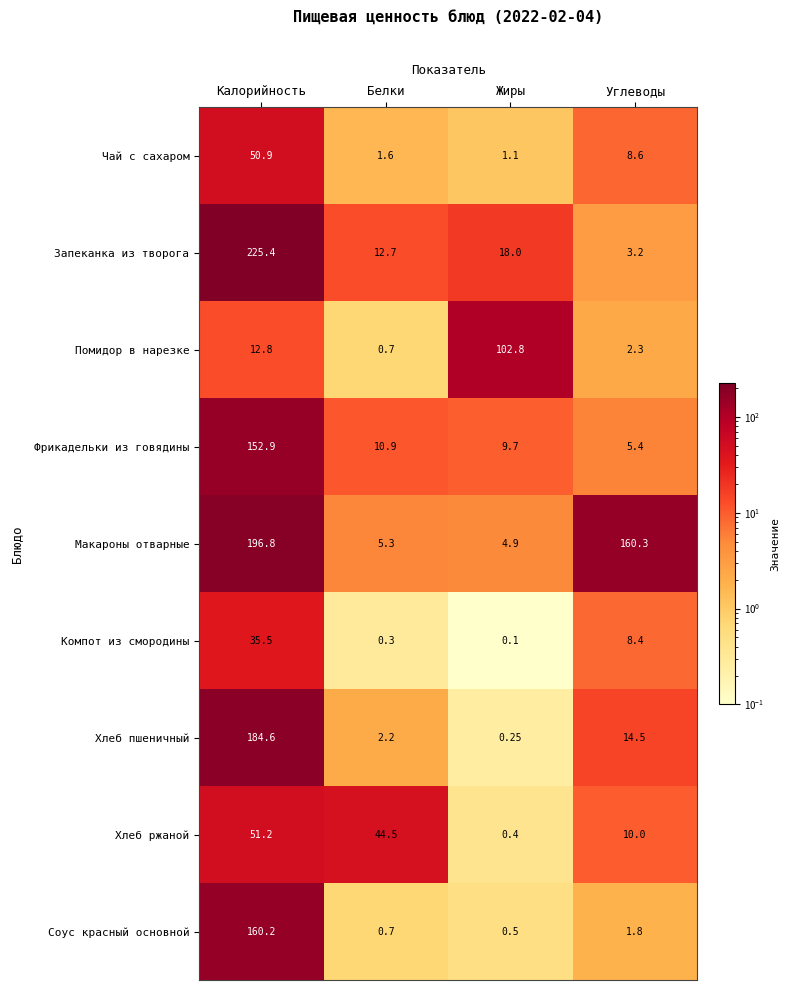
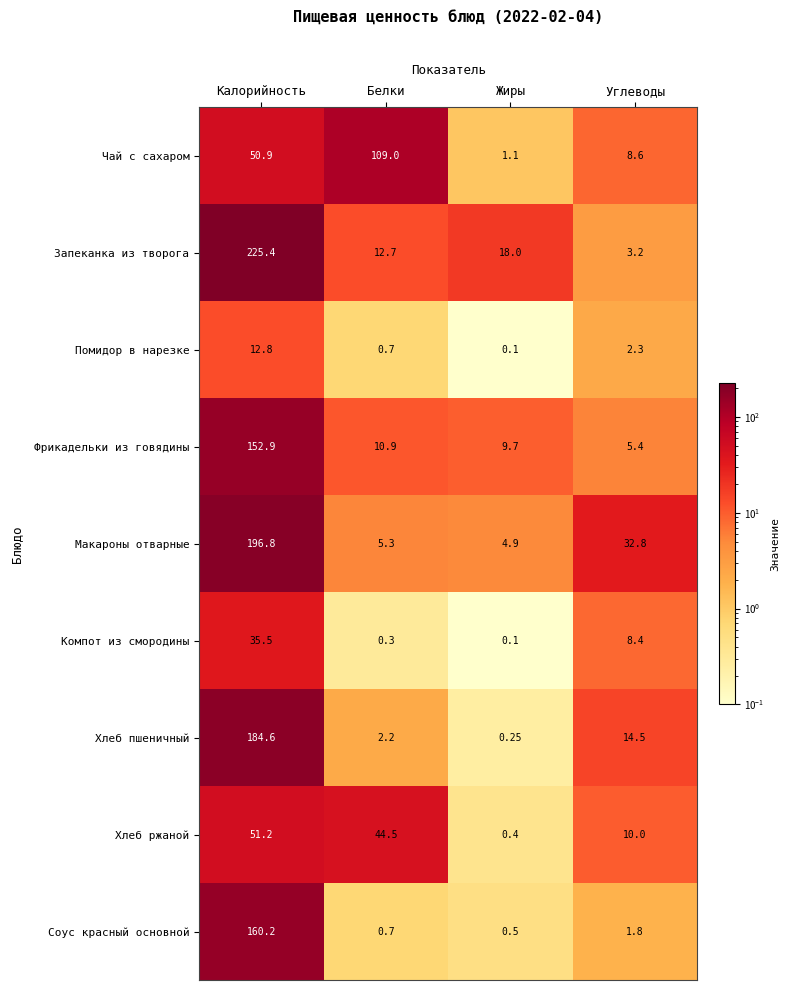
Чай с сахаром, Белки: 1.6 -> 109.0
Помидор в нарезке, Жиры: 102.8 -> 0.1
Макароны отварные, Углеводы: 160.3 -> 32.8
